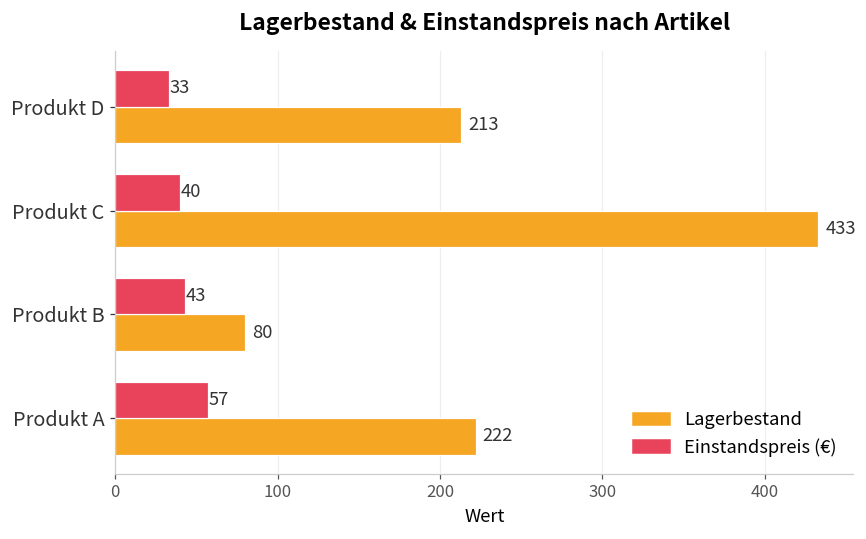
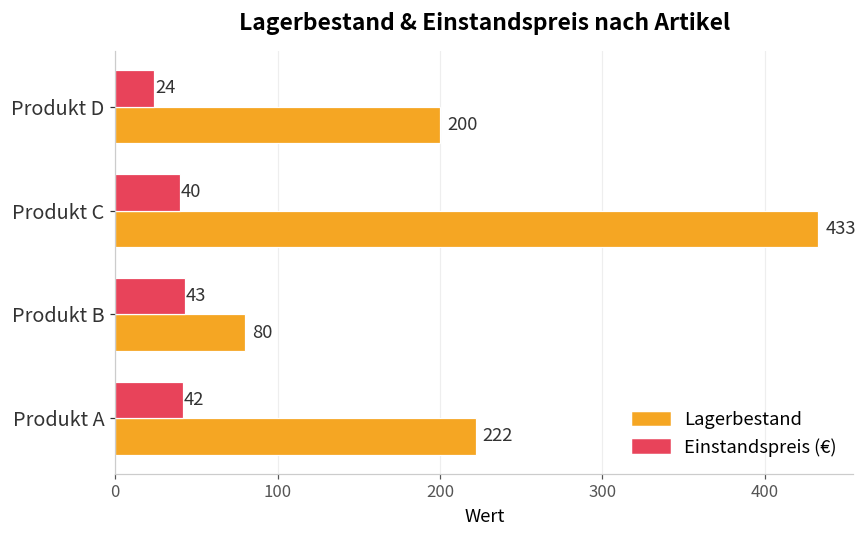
Einstandspreis (€), Produkt D: 33 -> 24
Lagerbestand, Produkt D: 213 -> 200
Einstandspreis (€), Produkt A: 57 -> 42
